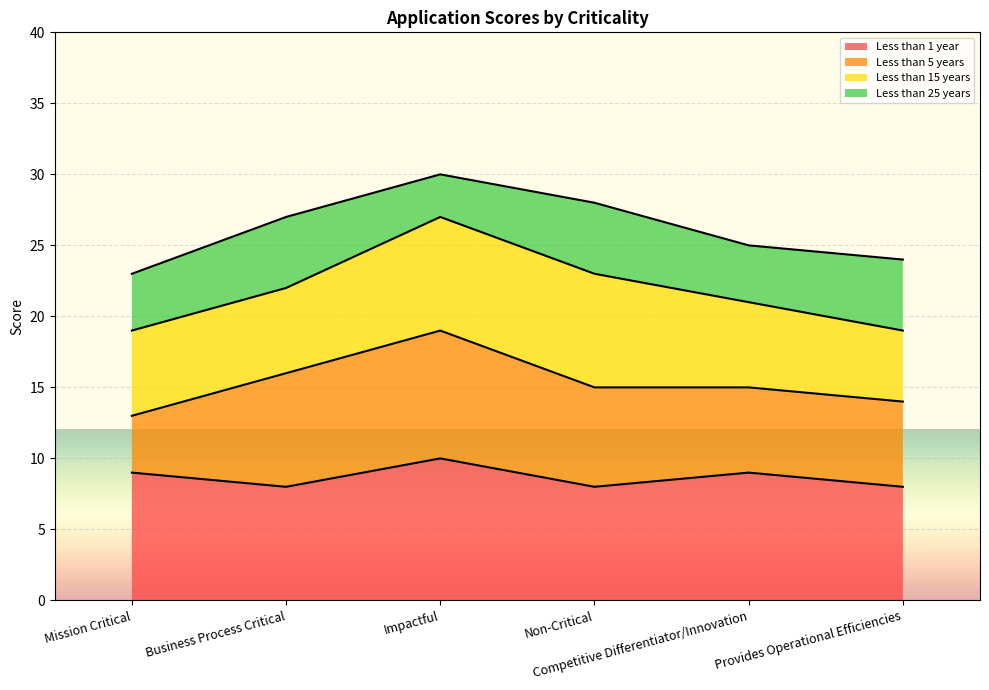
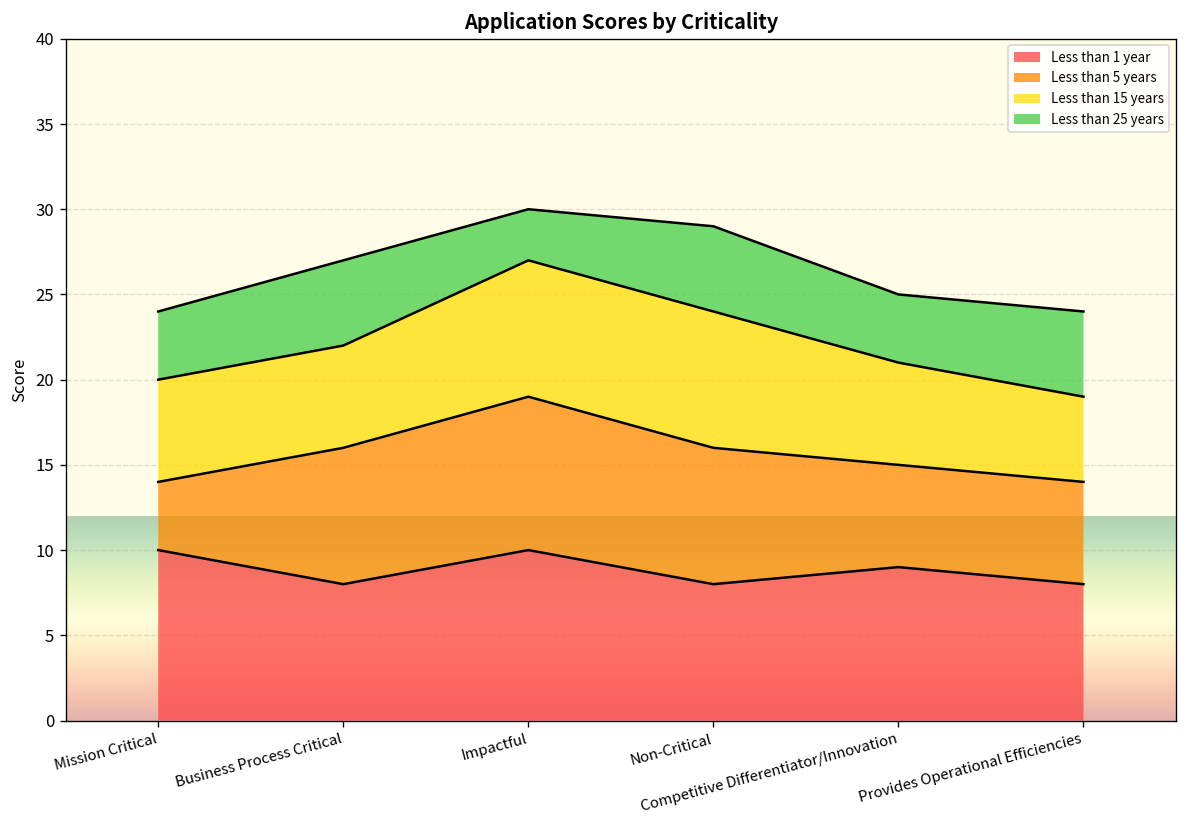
Less than 1 year, Mission Critical: 9 -> 10
Less than 5 years, Non-Critical: 7 -> 8
